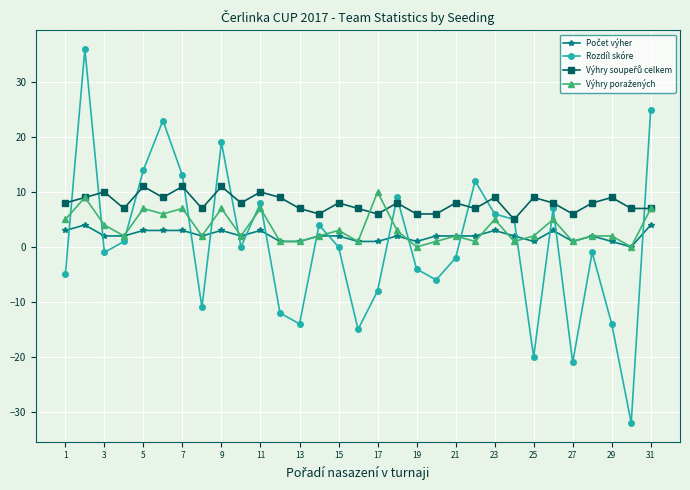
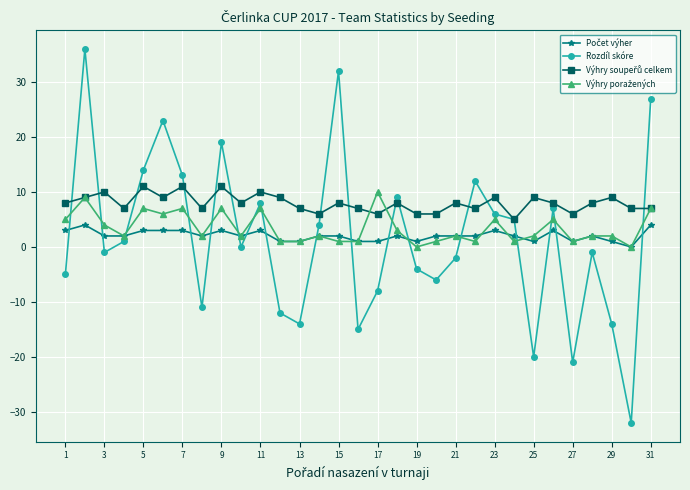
Rozdíl skóre, 15: 0 -> 32
Výhry poražených, 15: 3 -> 1
Rozdíl skóre, 31: 25 -> 27
